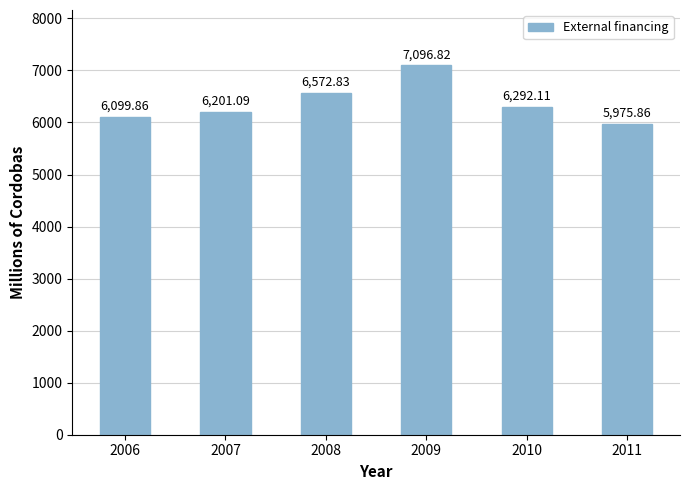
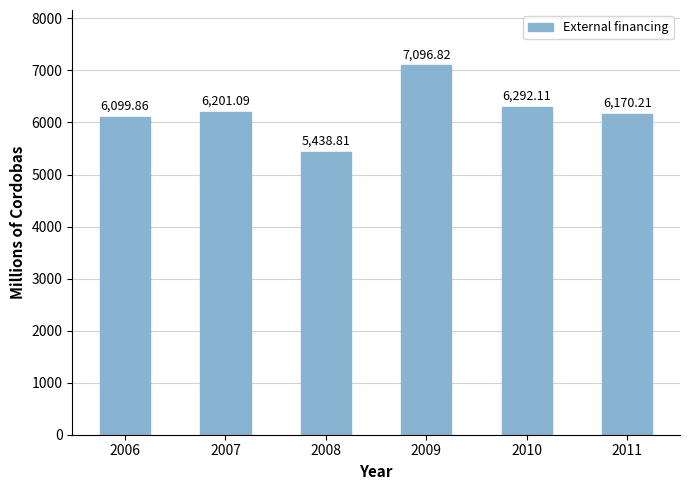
2008: 6,572.83 -> 5,438.81
2011: 5,975.86 -> 6,170.21
